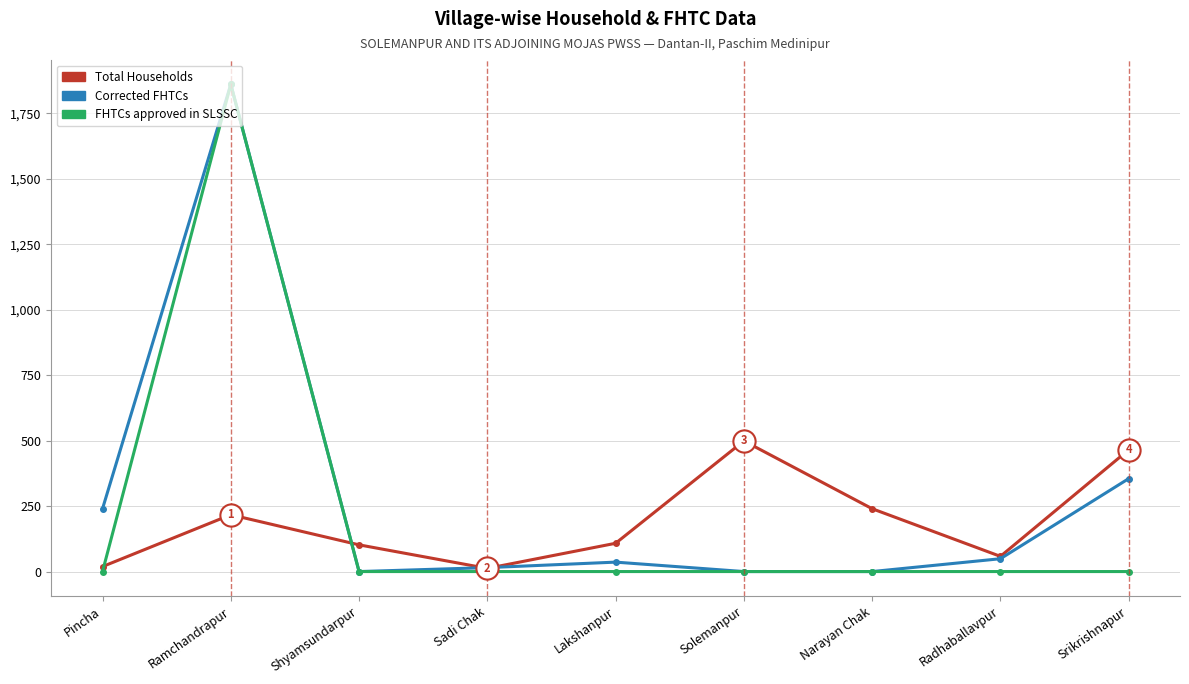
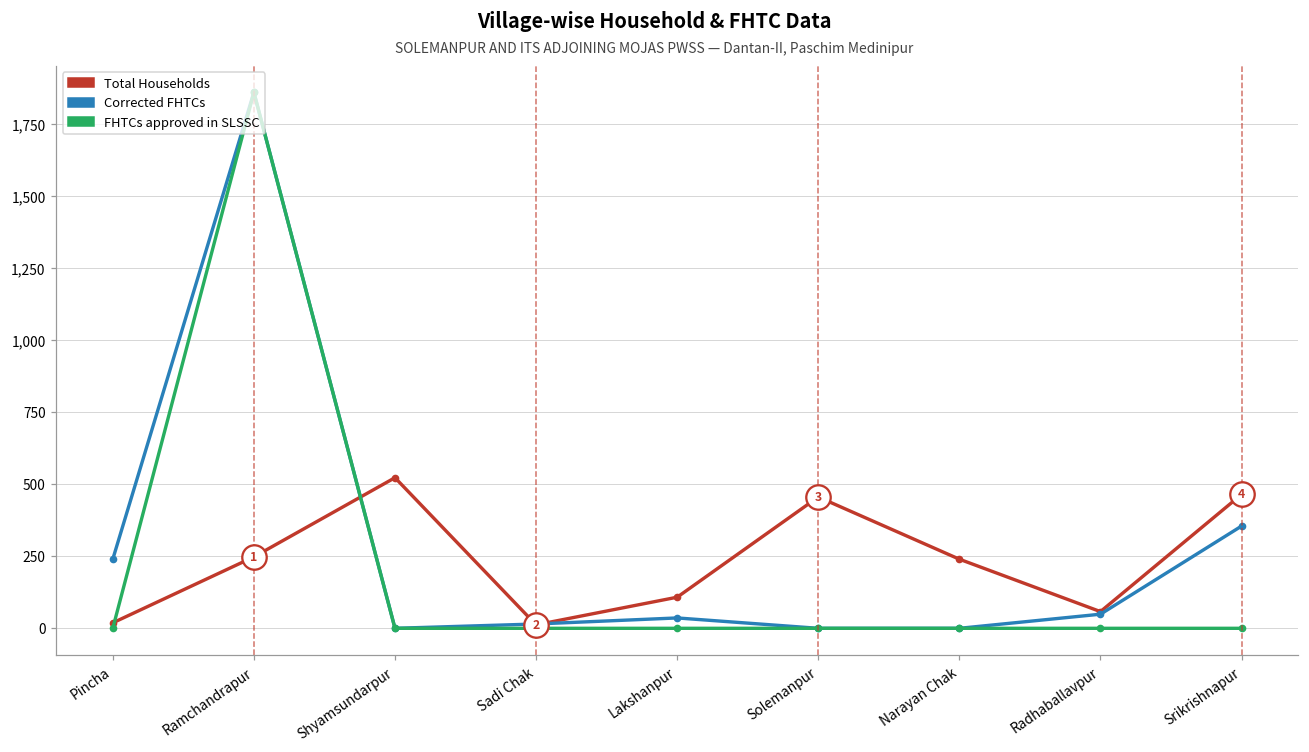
Total Households, Ramchandrapur: 220 -> 250
Total Households, Shyamsundarpur: 100 -> 520
Total Households, Solemanpur: 500 -> 460
